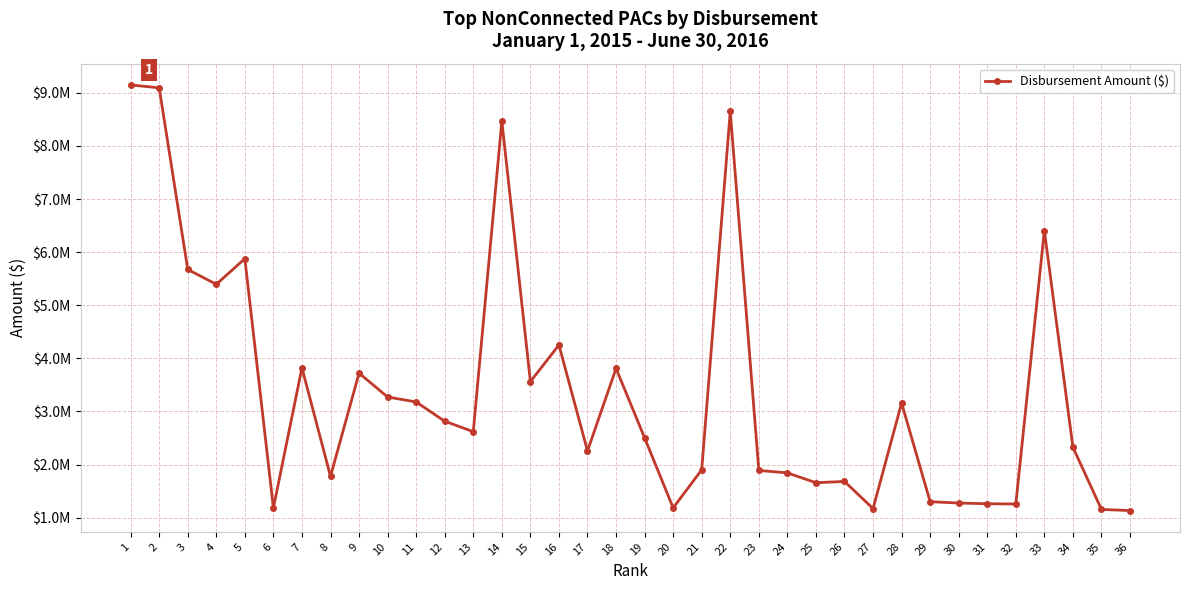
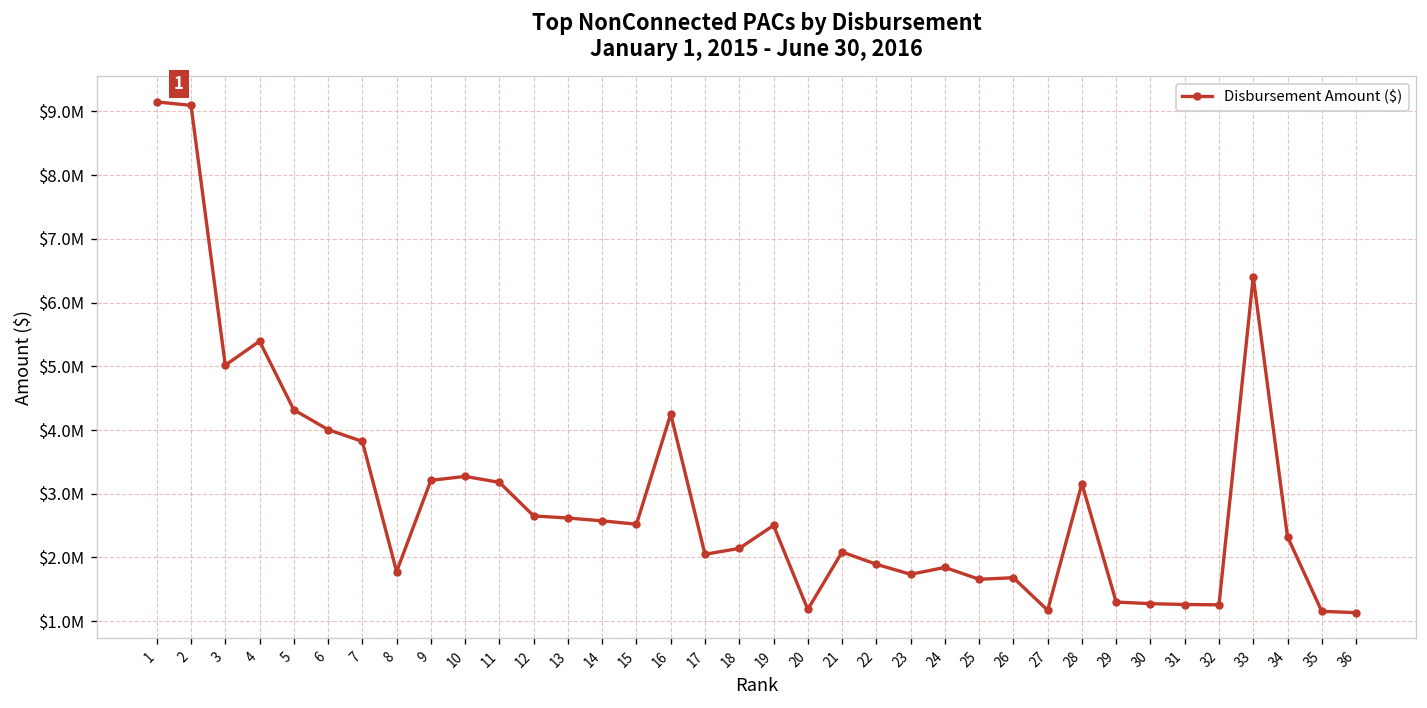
3: $5700000 -> $5000000
5: $5900000 -> $4300000
6: $1200000 -> $4000000
9: $3700000 -> $3200000
12: $2800000 -> $2700000
14: $8500000 -> $2600000
15: $3600000 -> $2500000
17: $2300000 -> $2000000
18: $3800000 -> $2100000
21: $1900000 -> $2100000
22: $8600000 -> $1900000
23: $1900000 -> $1700000
